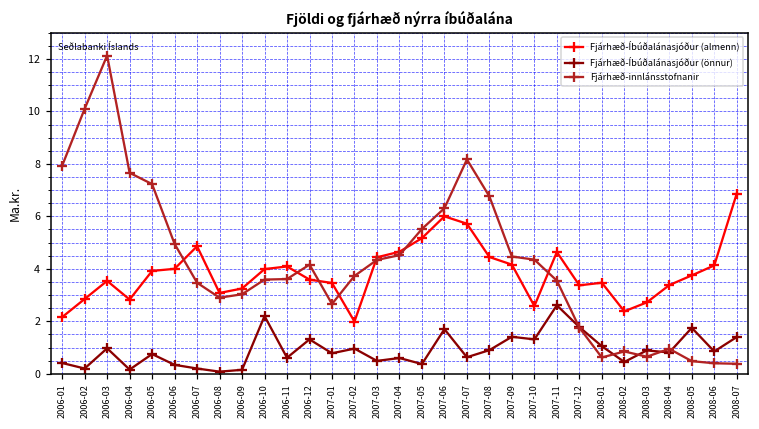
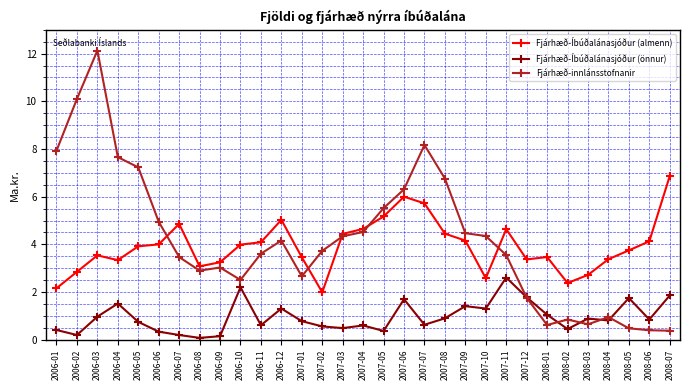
Fjárhæð-Íbúðalánasjóður (almenn), 2006-04: 2.8 -> 3.3
Fjárhæð-Íbúðalánasjóður (önnur), 2006-04: 0.2 -> 1.5
Fjárhæð-innlánsstofnanir, 2006-10: 3.6 -> 2.5
Fjárhæð-Íbúðalánasjóður (almenn), 2006-12: 3.6 -> 5.0
Fjárhæð-Íbúðalánasjóður (önnur), 2007-02: 1.0 -> 0.6
Fjárhæð-Íbúðalánasjóður (önnur), 2008-07: 1.4 -> 1.9
